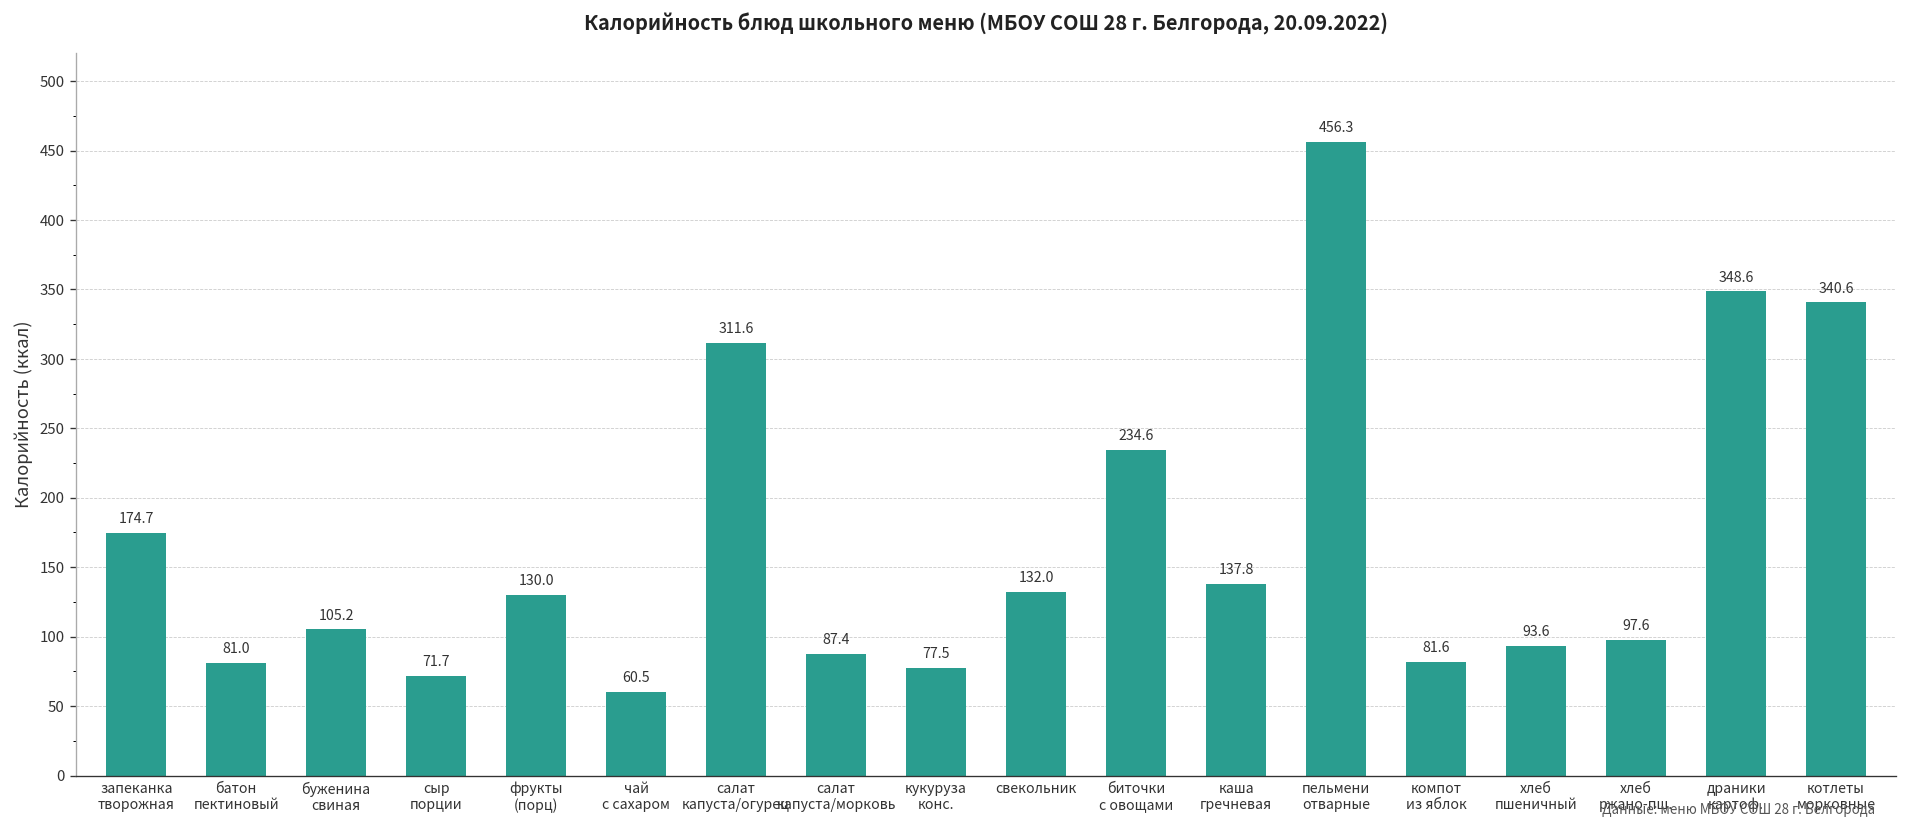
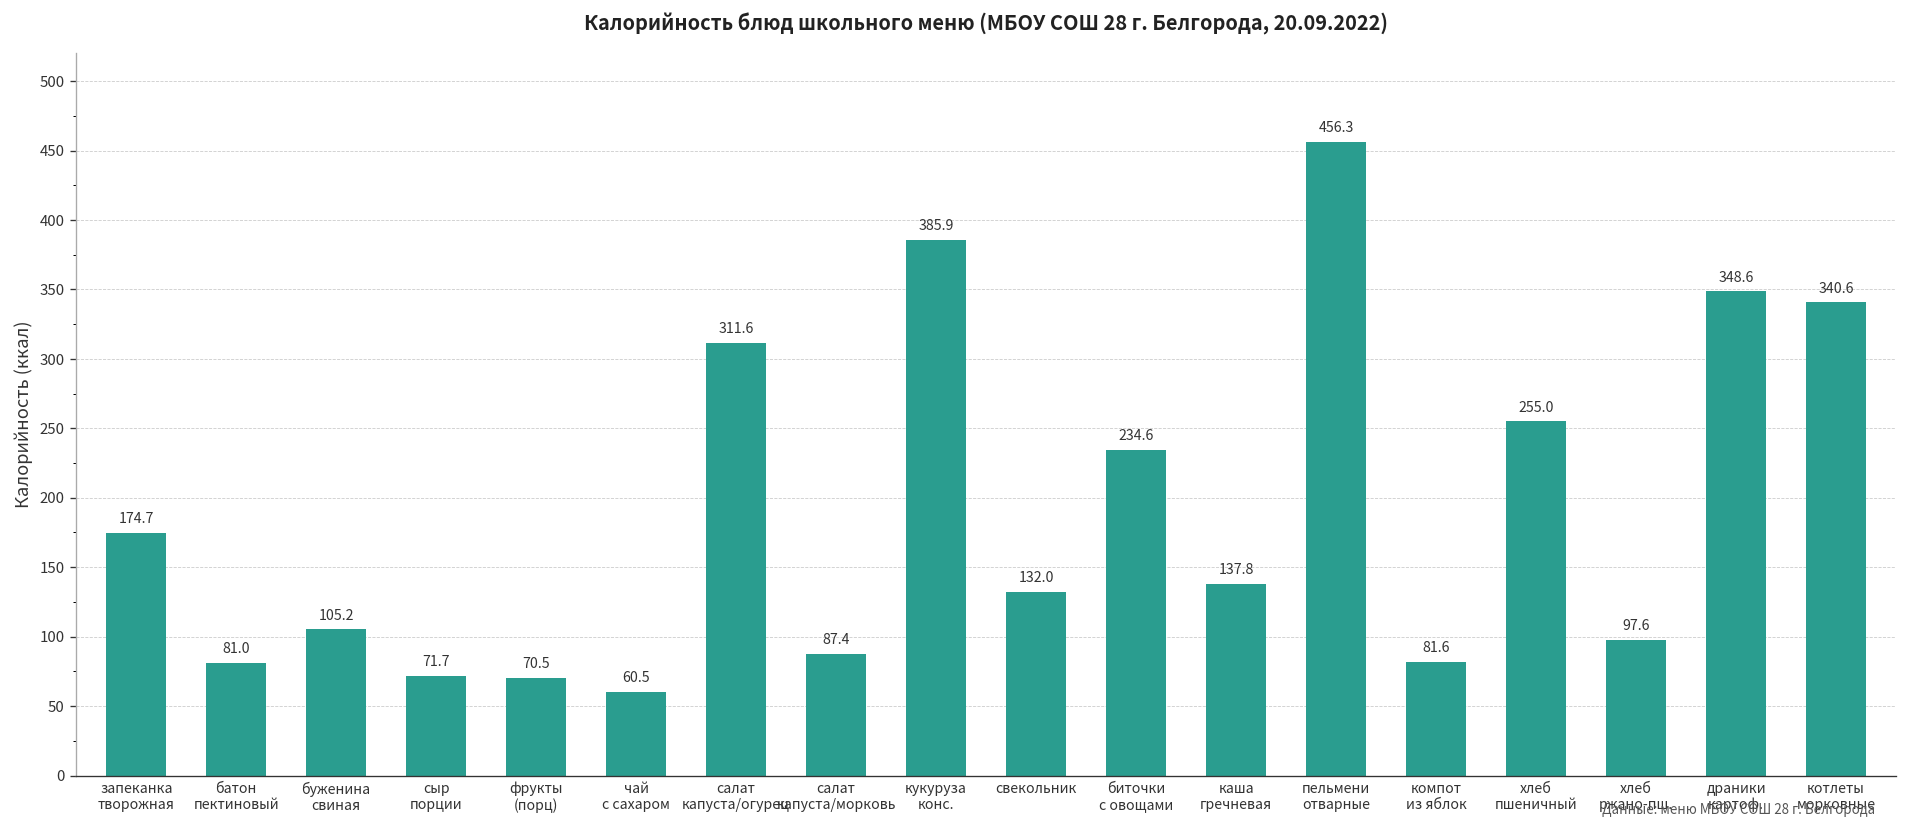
фрукты (порц): 130.0 -> 70.5
кукуруза конс.: 77.5 -> 385.9
хлеб пшеничный: 93.6 -> 255.0
